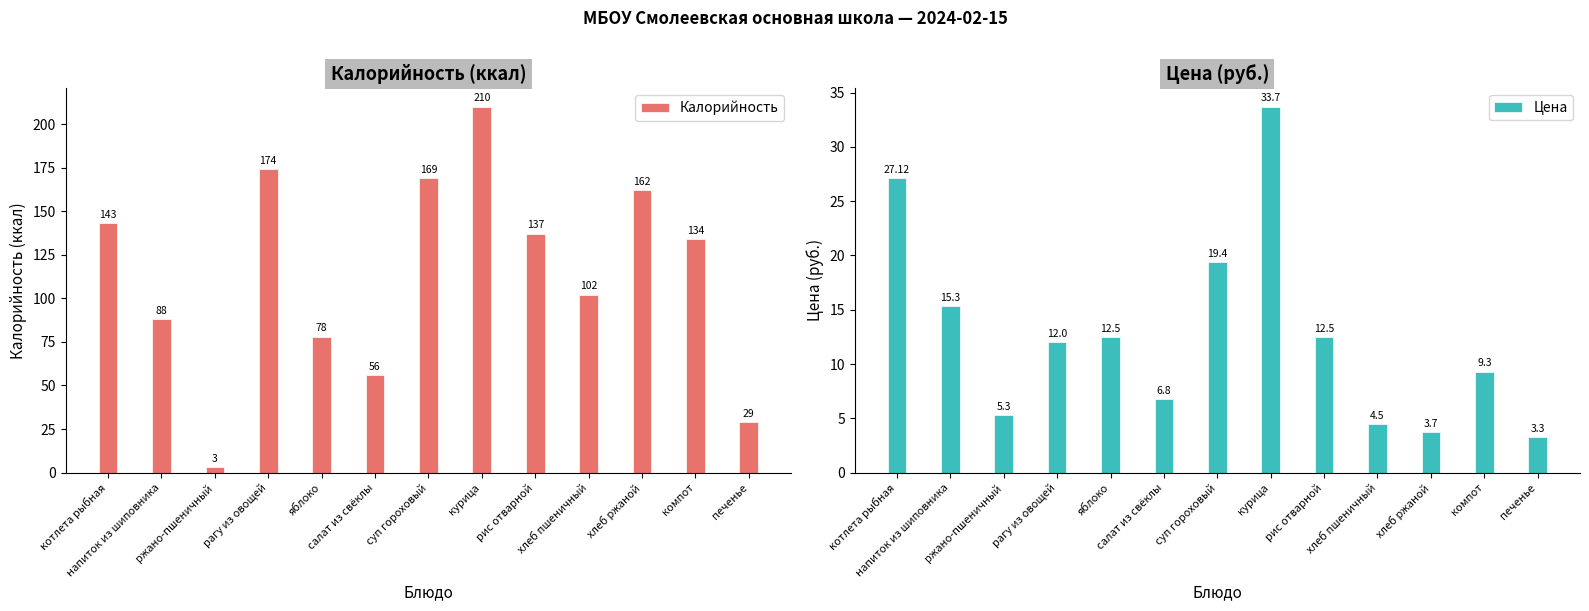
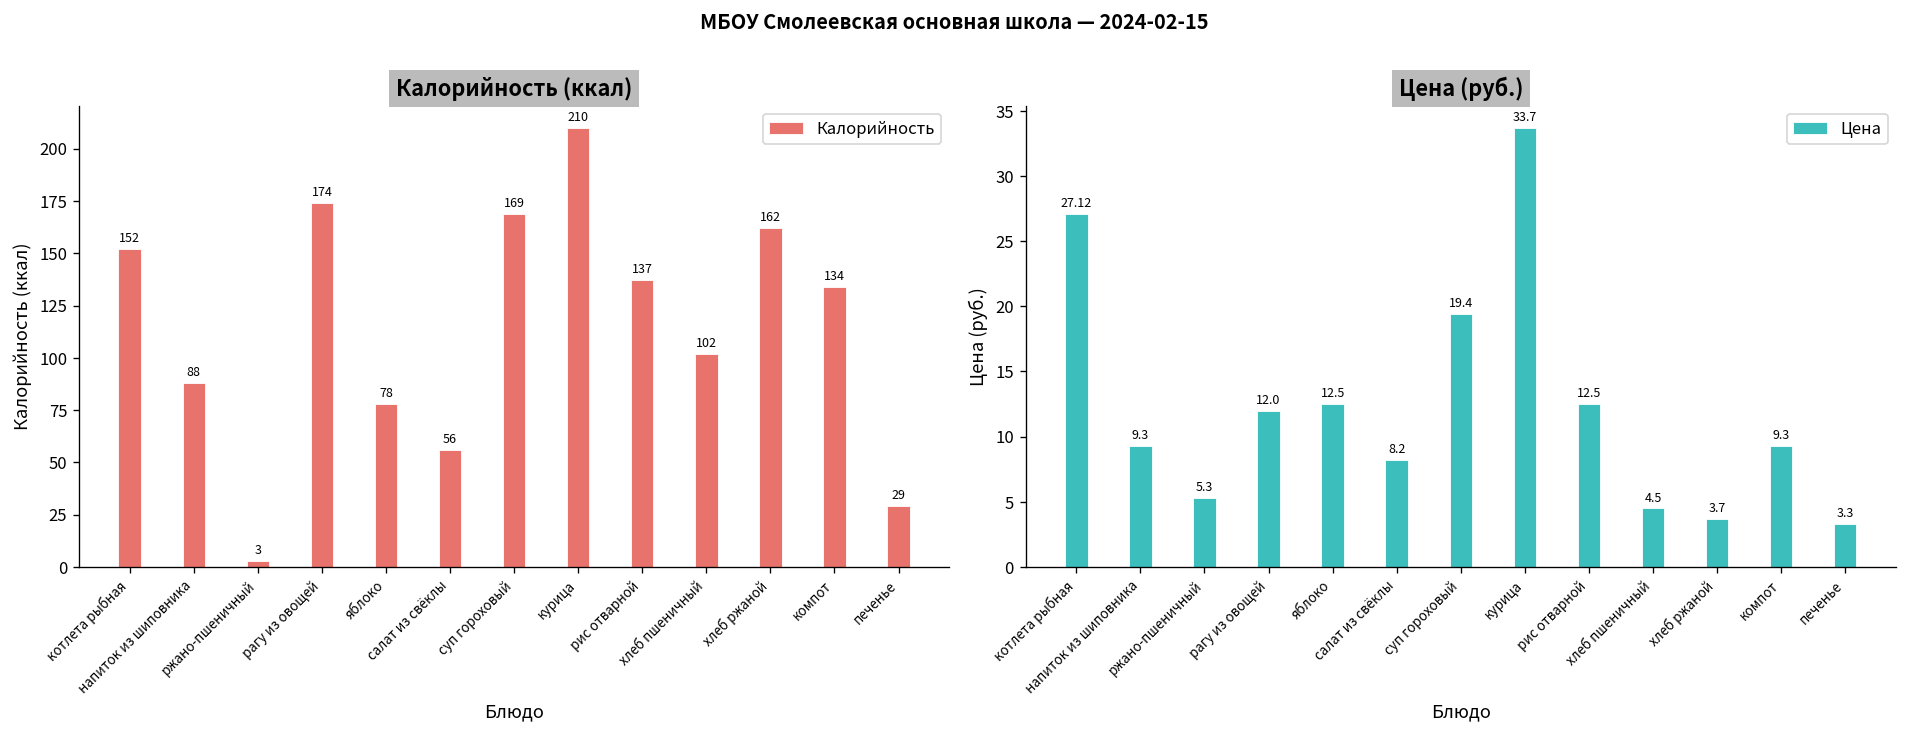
Калорийность (ккал), котлета рыбная: 143 -> 152
Цена (руб.), напиток из шиповника: 15.3 -> 9.3
Цена (руб.), салат из свёклы: 6.8 -> 8.2
